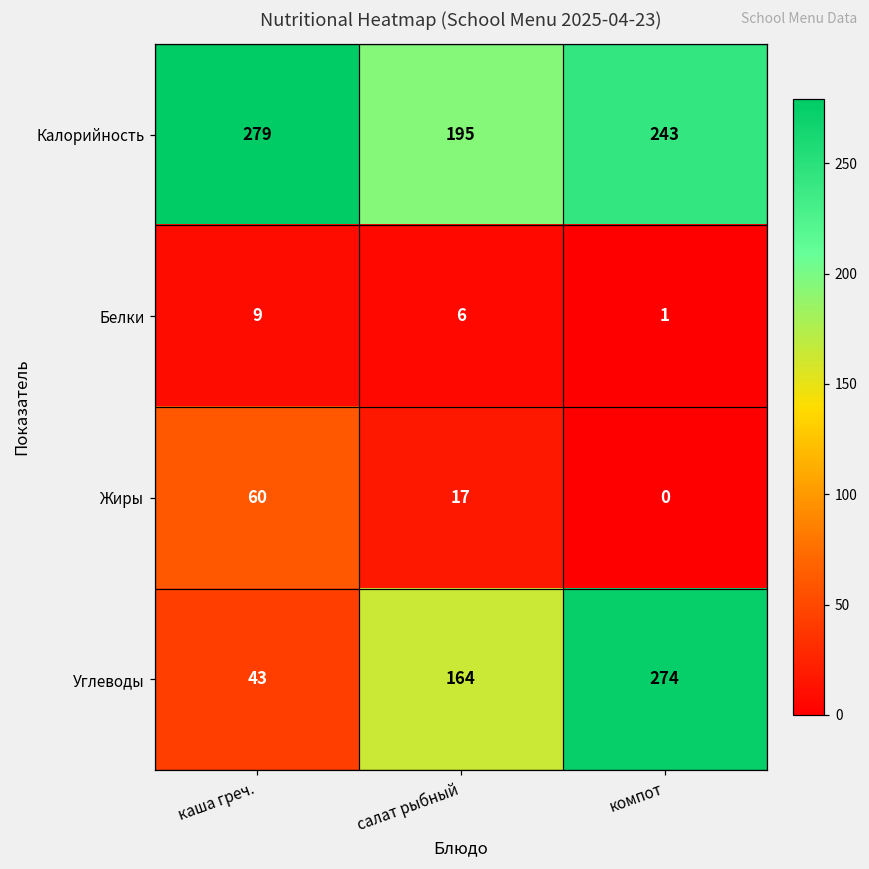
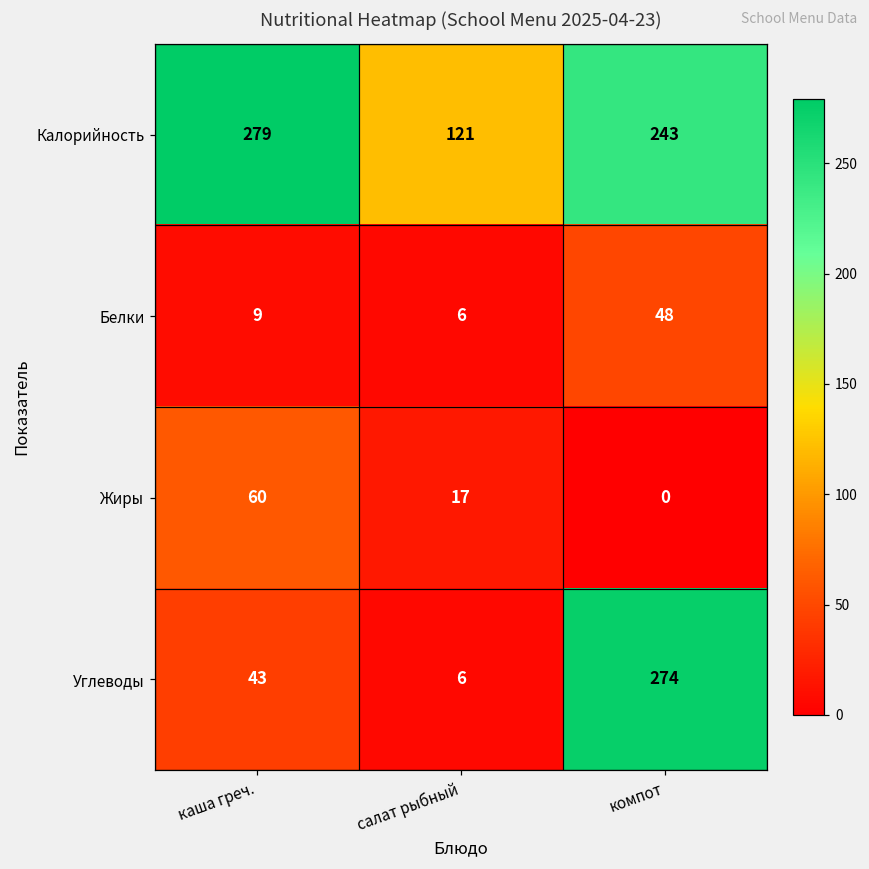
Калорийность, салат рыбный: 195 -> 121
Белки, компот: 1 -> 48
Углеводы, салат рыбный: 164 -> 6
